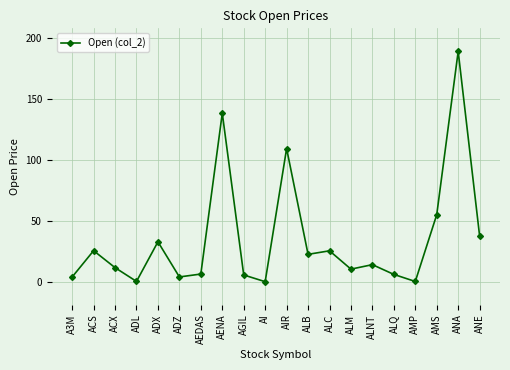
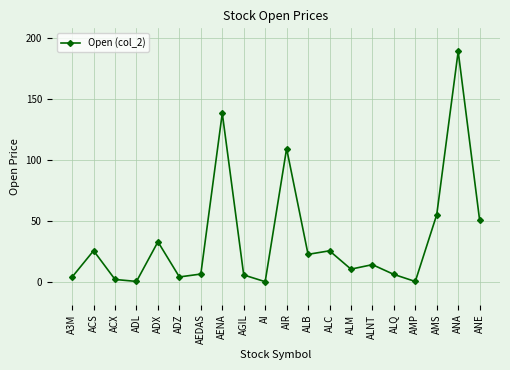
ACX: 12 -> 2
ANE: 37 -> 51
